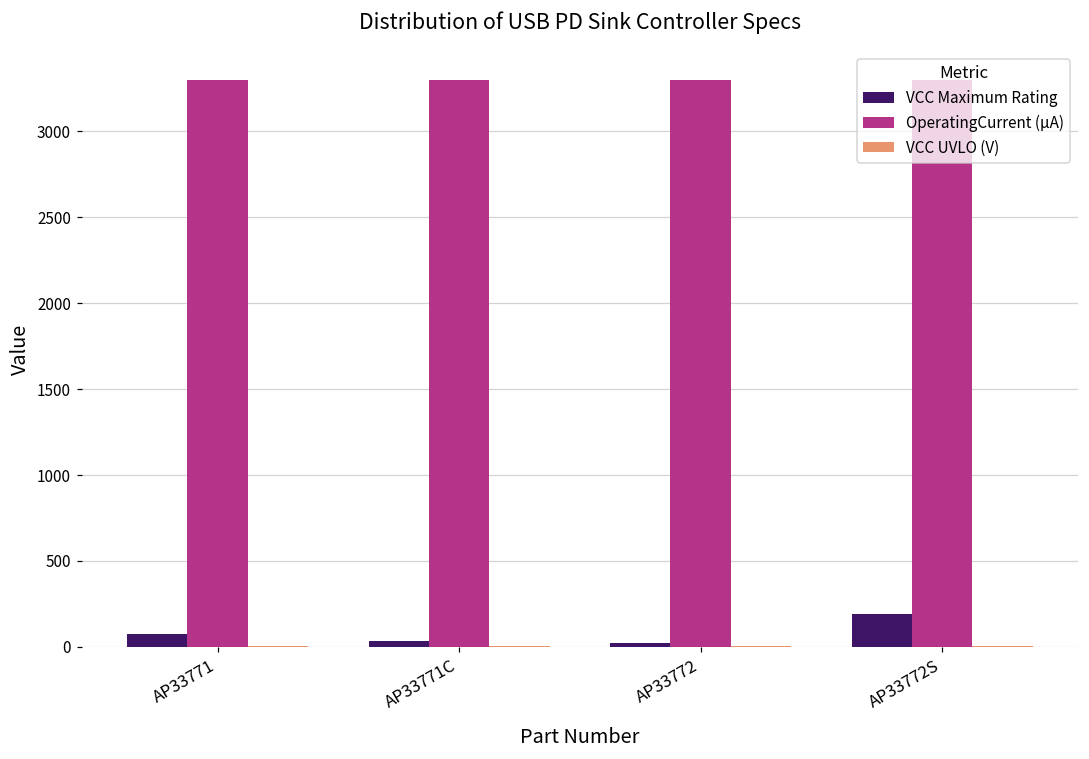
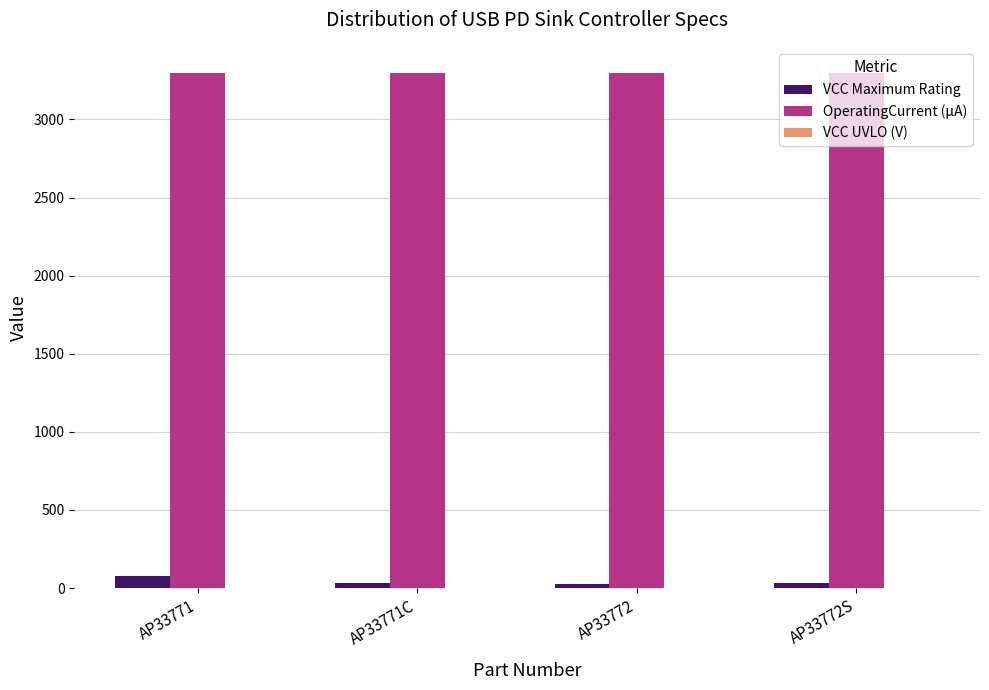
VCC Maximum Rating, AP33772S: 190 -> 30
